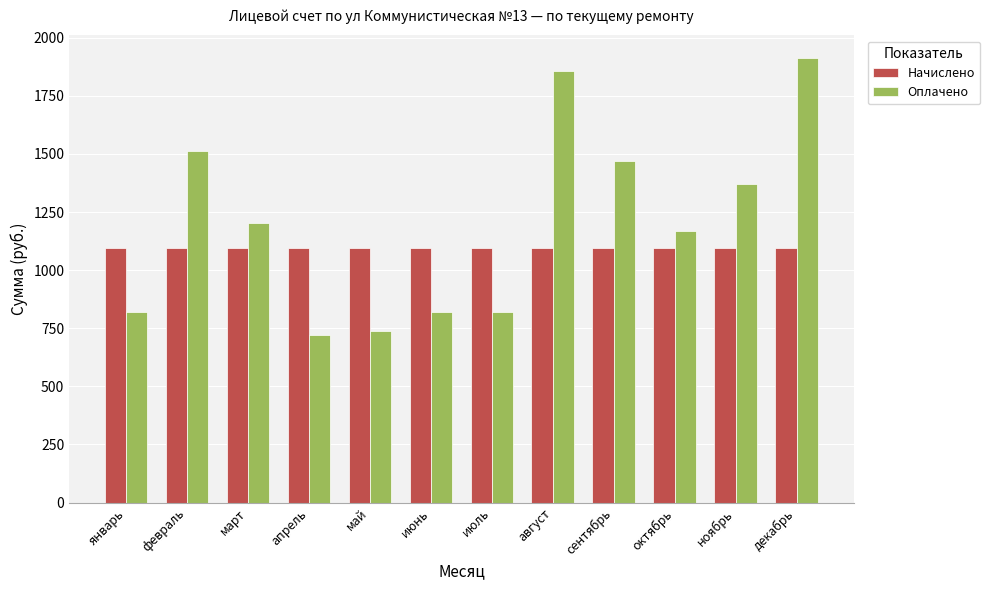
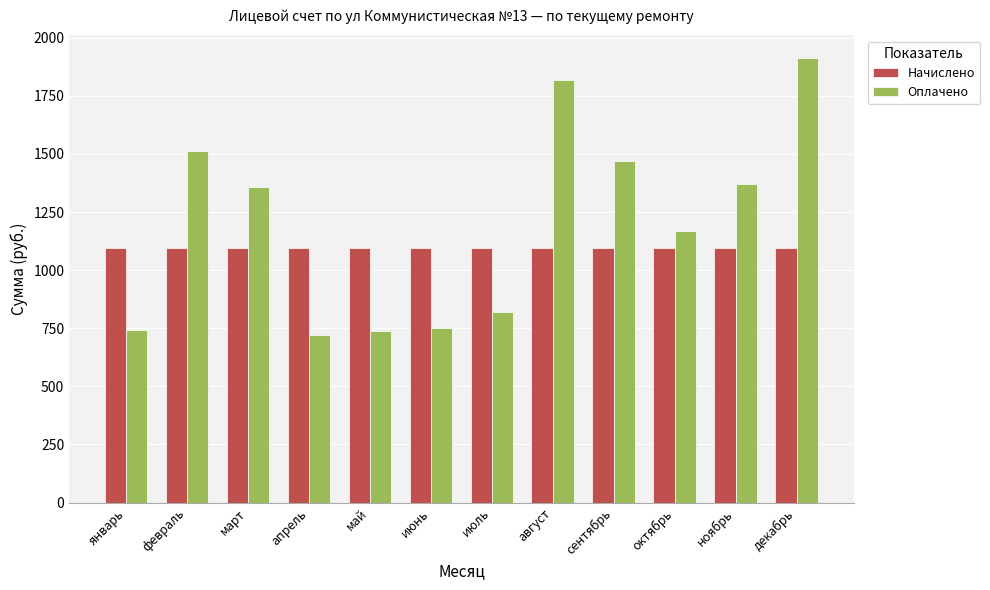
Оплачено, январь: 820 -> 740
Оплачено, март: 1200 -> 1360
Оплачено, июнь: 820 -> 750
Оплачено, август: 1860 -> 1820
